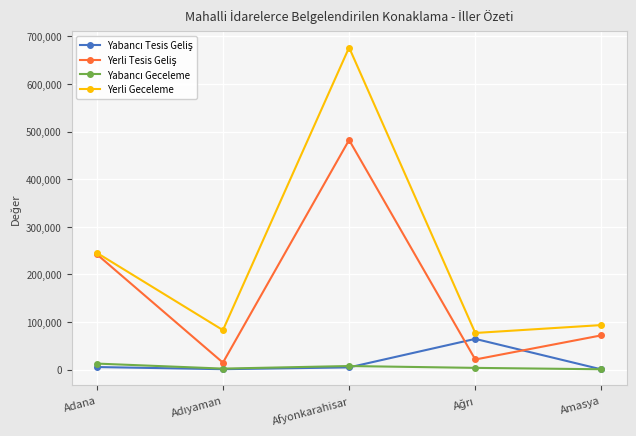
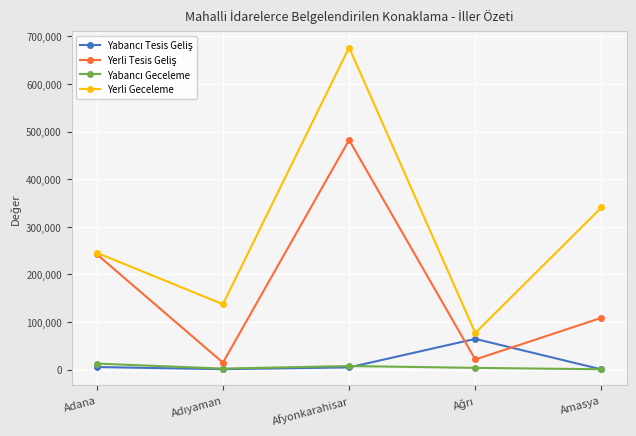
Yerli Geceleme, Adıyaman: 80,000 -> 140,000
Yerli Tesis Geliş, Amasya: 70,000 -> 110,000
Yerli Geceleme, Amasya: 90,000 -> 340,000
